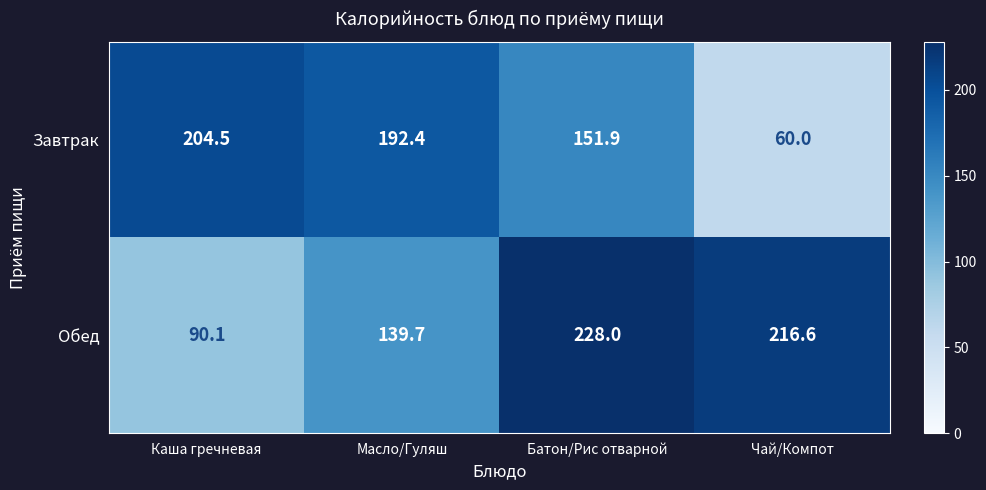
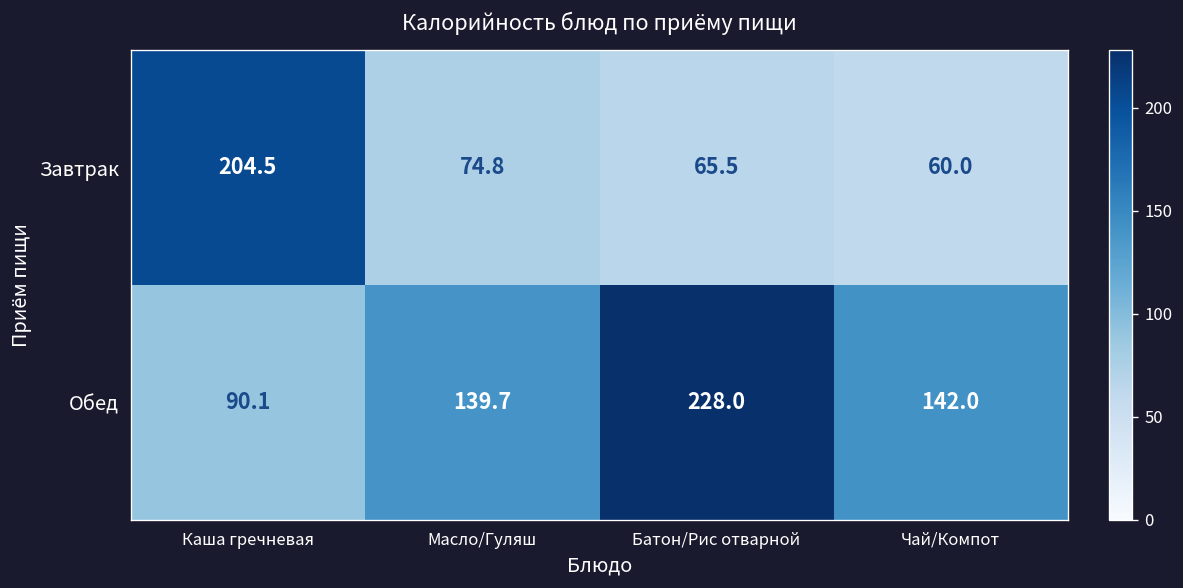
Завтрак, Масло/Гуляш: 192.4 -> 74.8
Завтрак, Батон/Рис отварной: 151.9 -> 65.5
Обед, Чай/Компот: 216.6 -> 142.0
